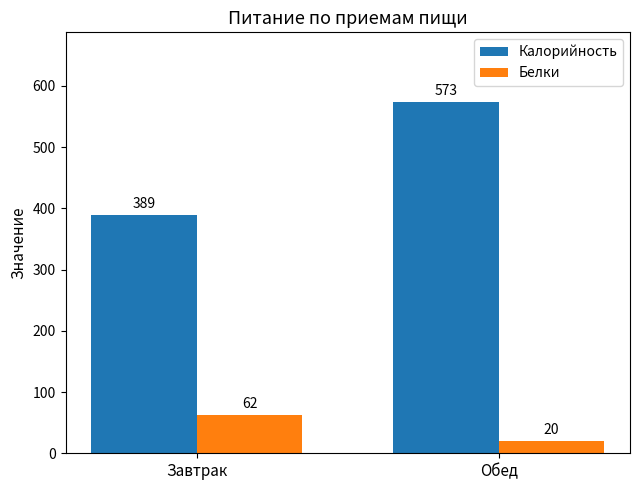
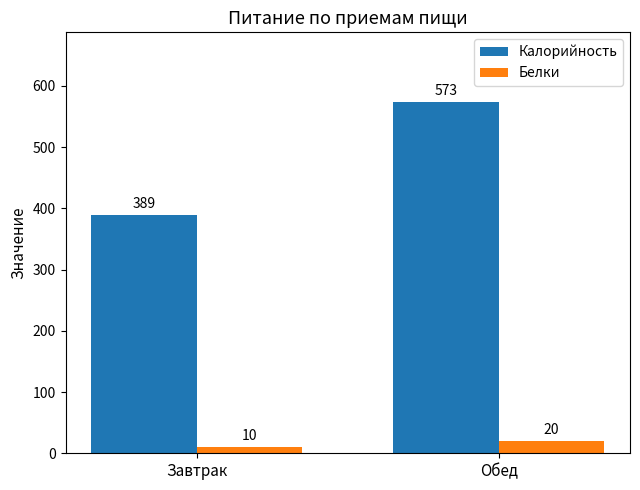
Белки, Завтрак: 62 -> 10
